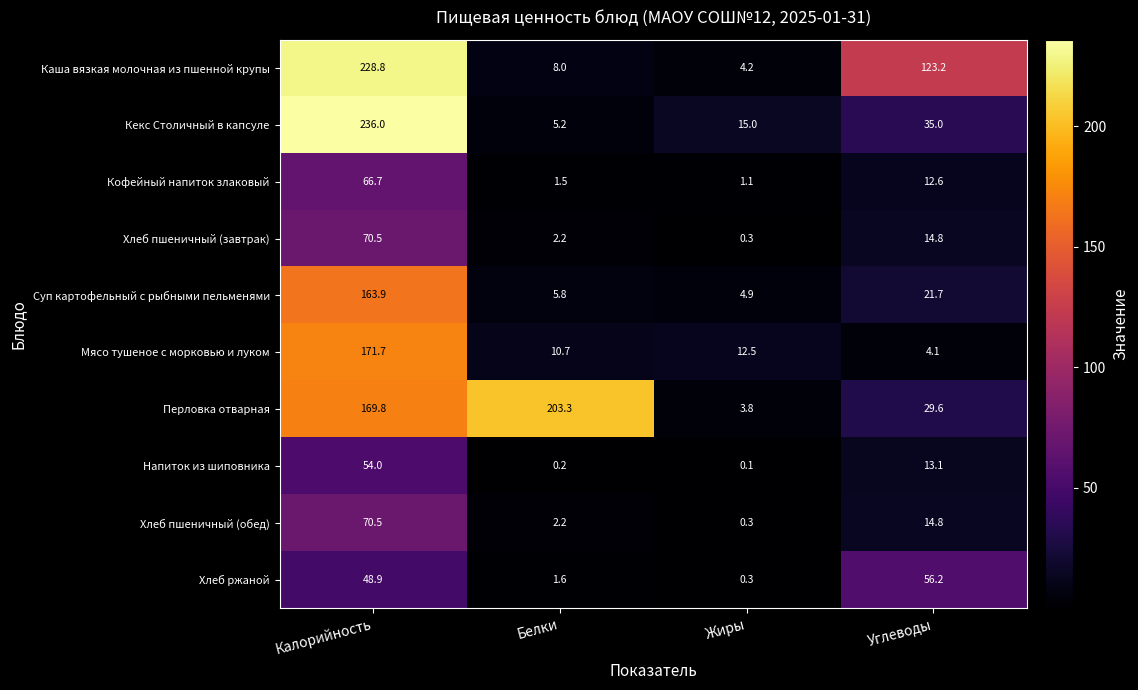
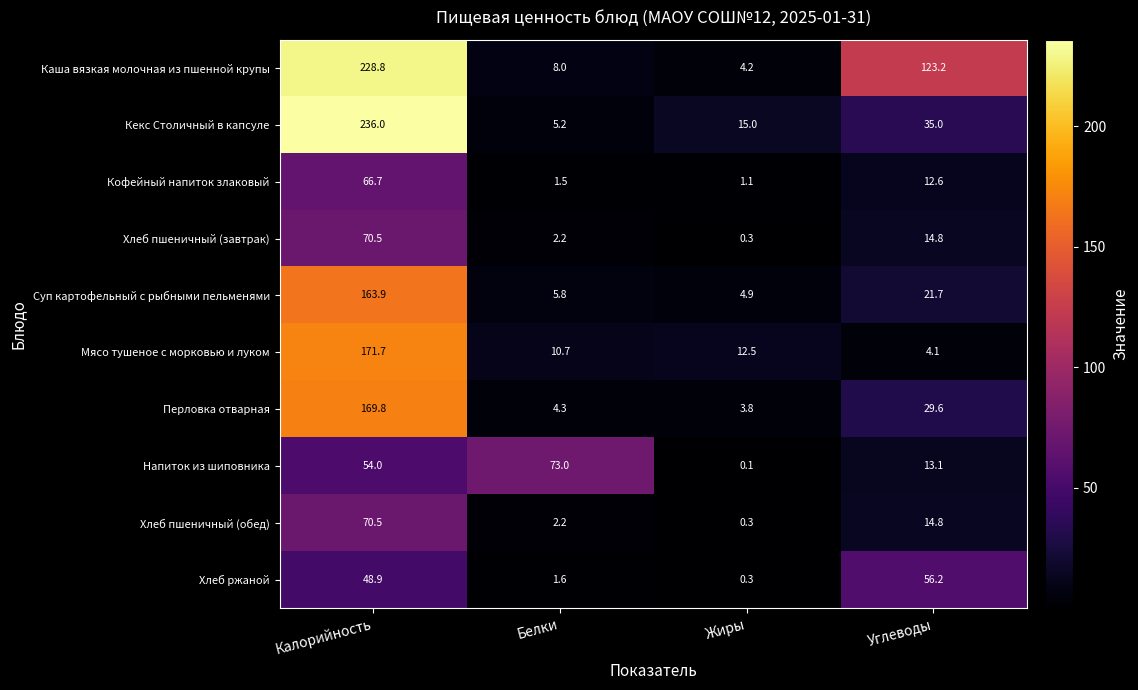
Перловка отварная, Белки: 203.3 -> 4.3
Напиток из шиповника, Белки: 0.2 -> 73.0
